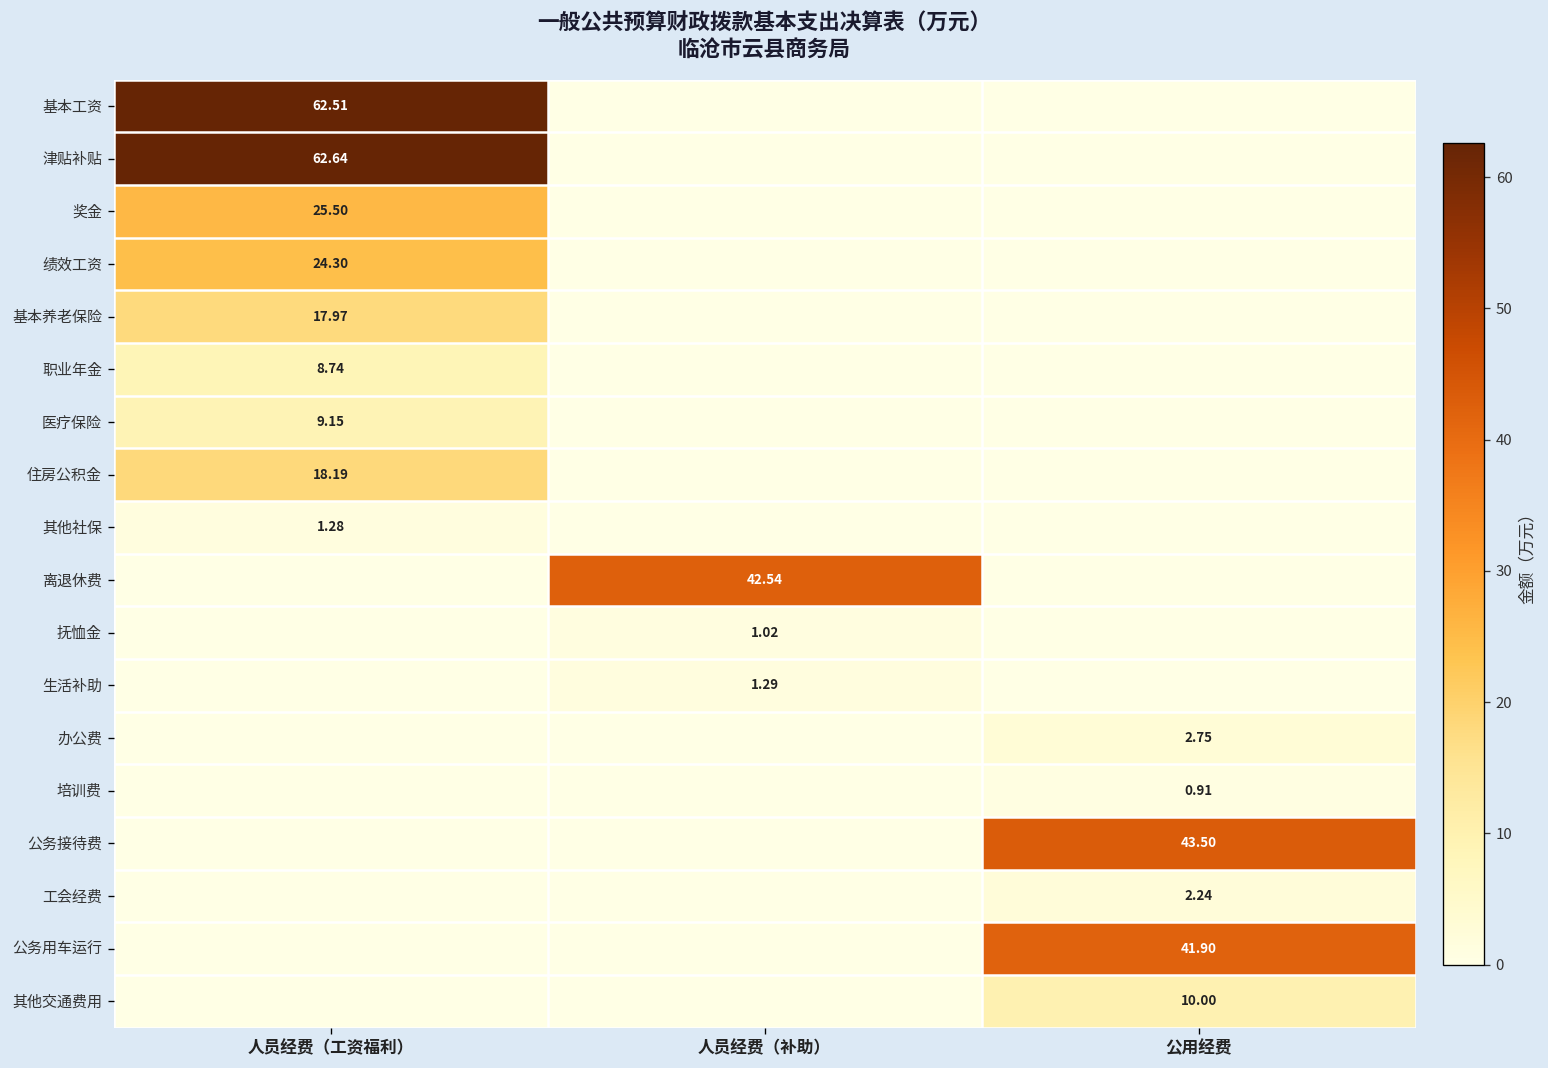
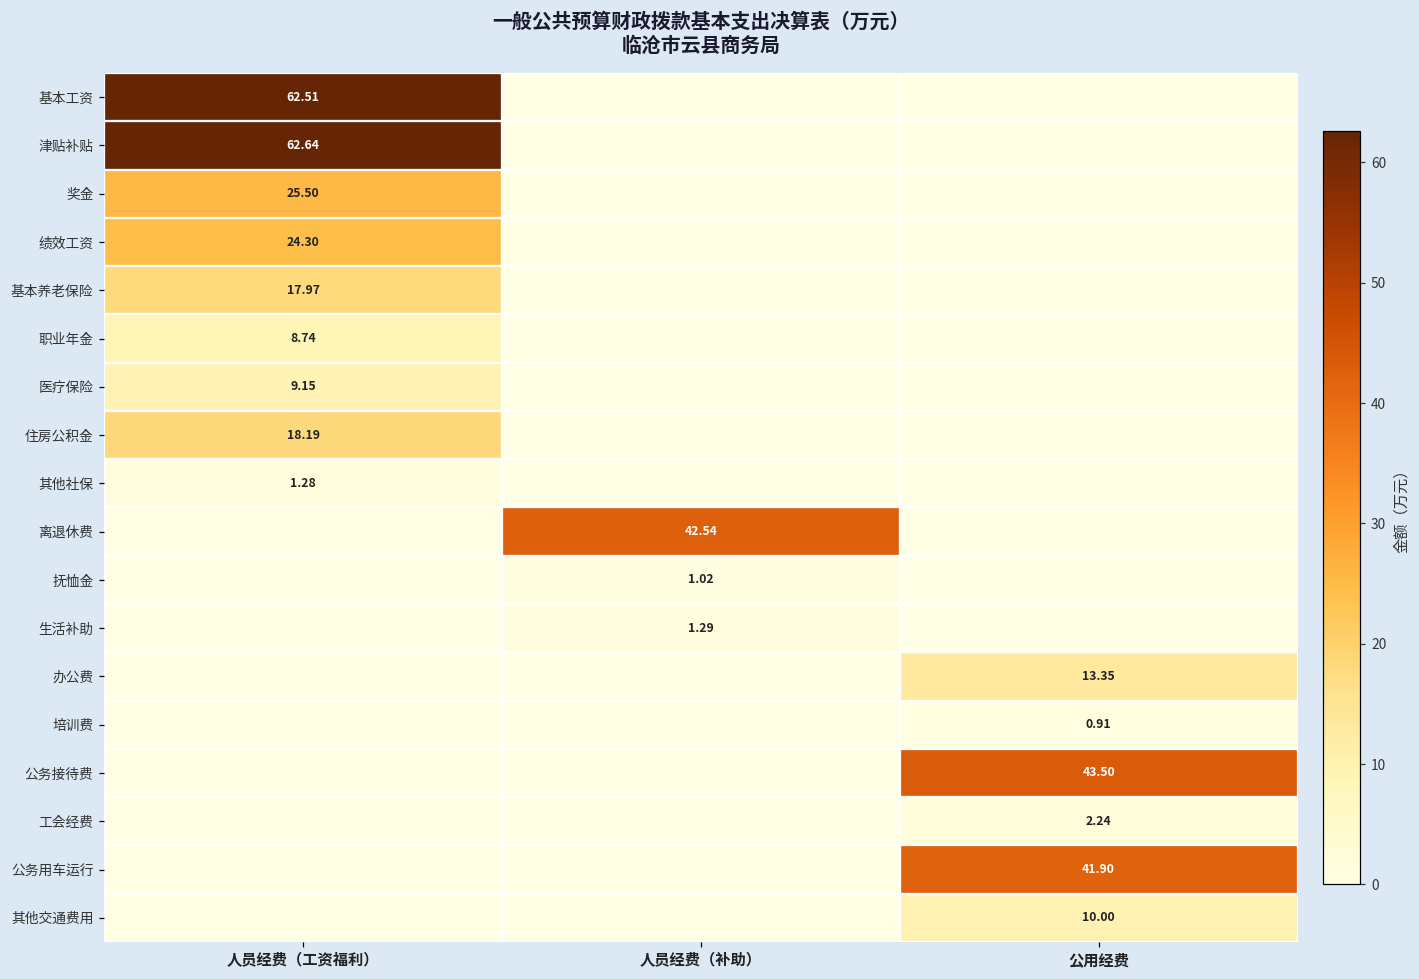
办公费, 公用经费: 2.75 -> 13.35
